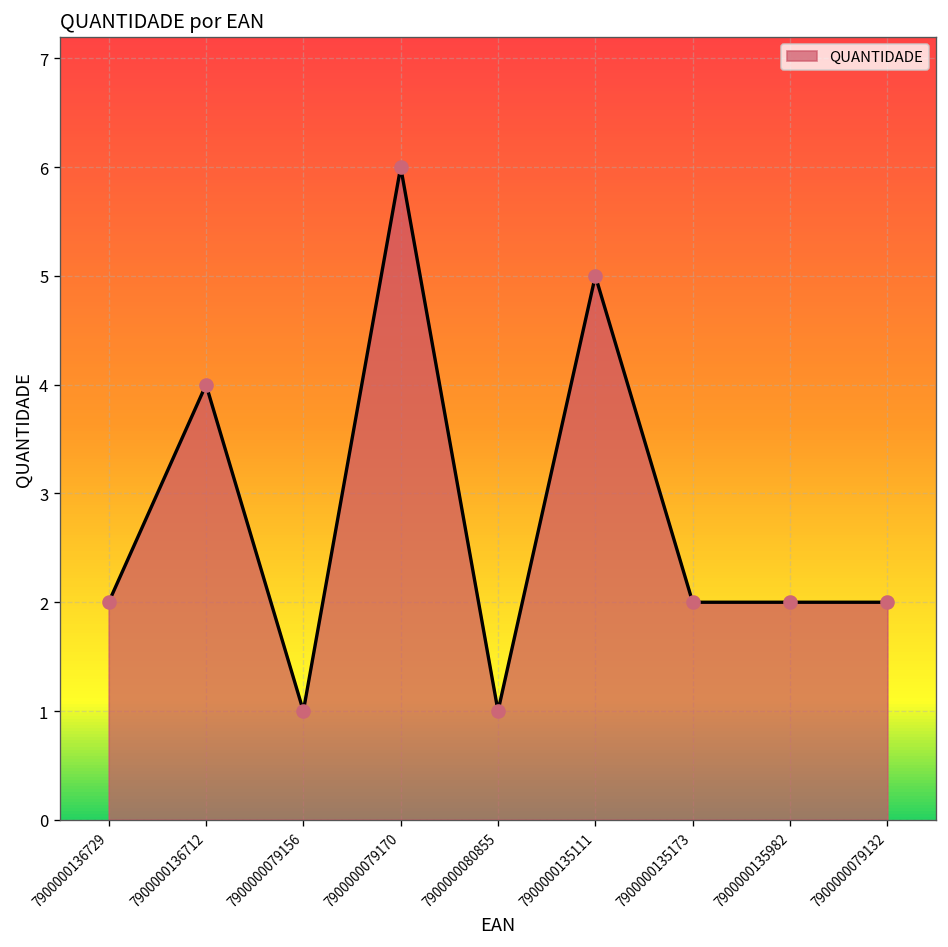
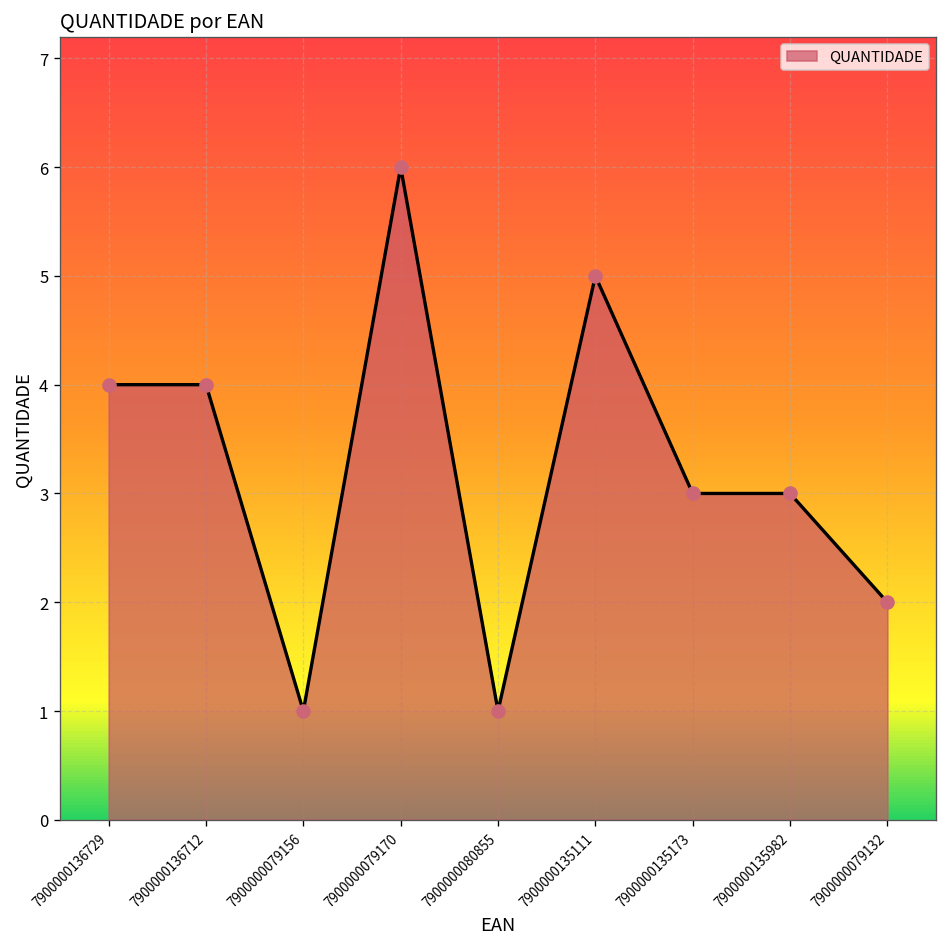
7900000136729: 2 -> 4
7900000135173: 2 -> 3
7900000135982: 2 -> 3
